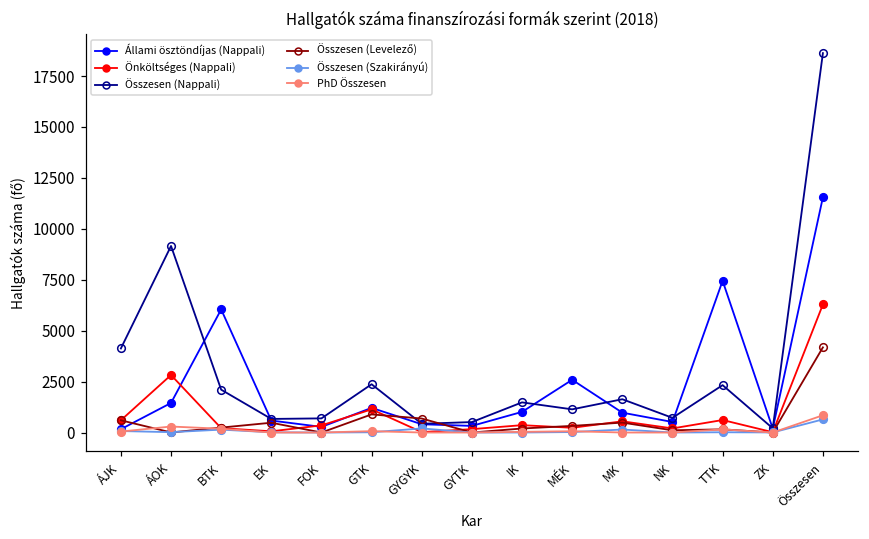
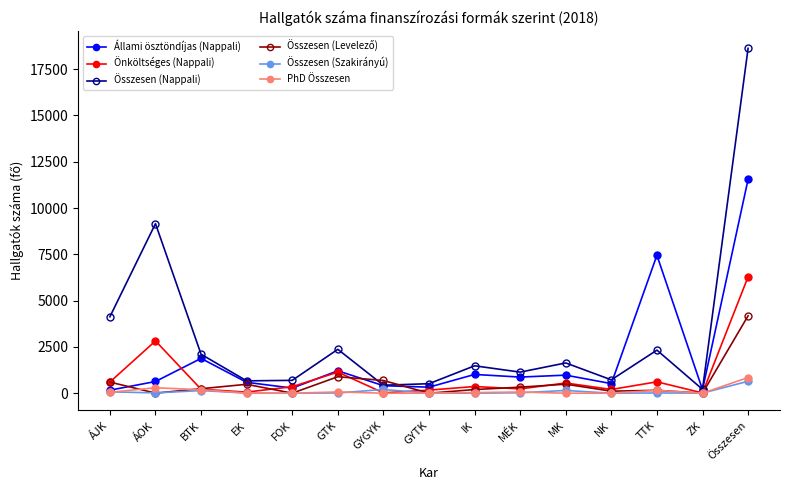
Állami ösztöndíjas (Nappali), ÁOK: 1500 -> 600
Állami ösztöndíjas (Nappali), BTK: 6000 -> 1900
Állami ösztöndíjas (Nappali), MÉK: 2600 -> 900
